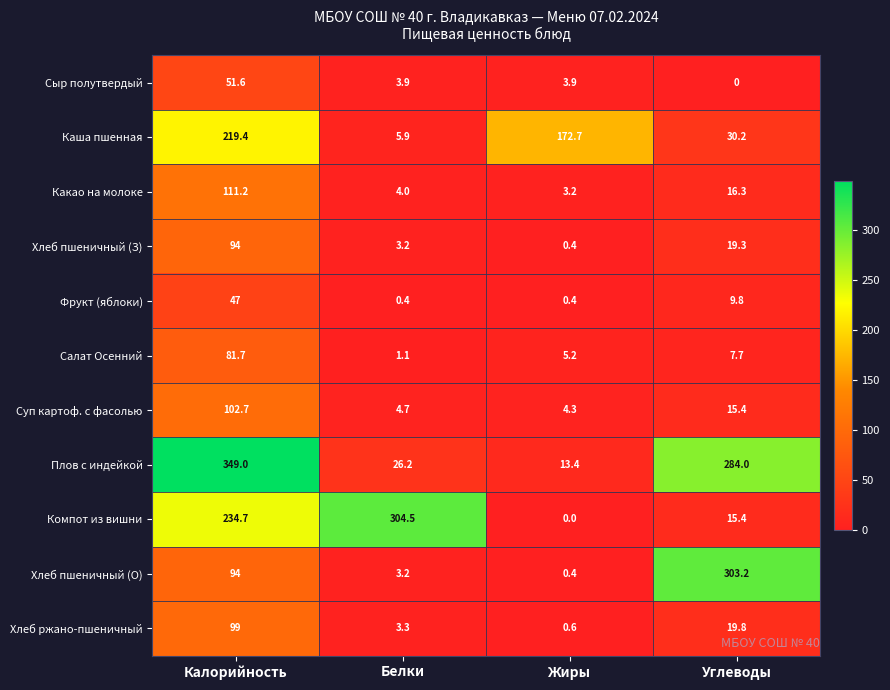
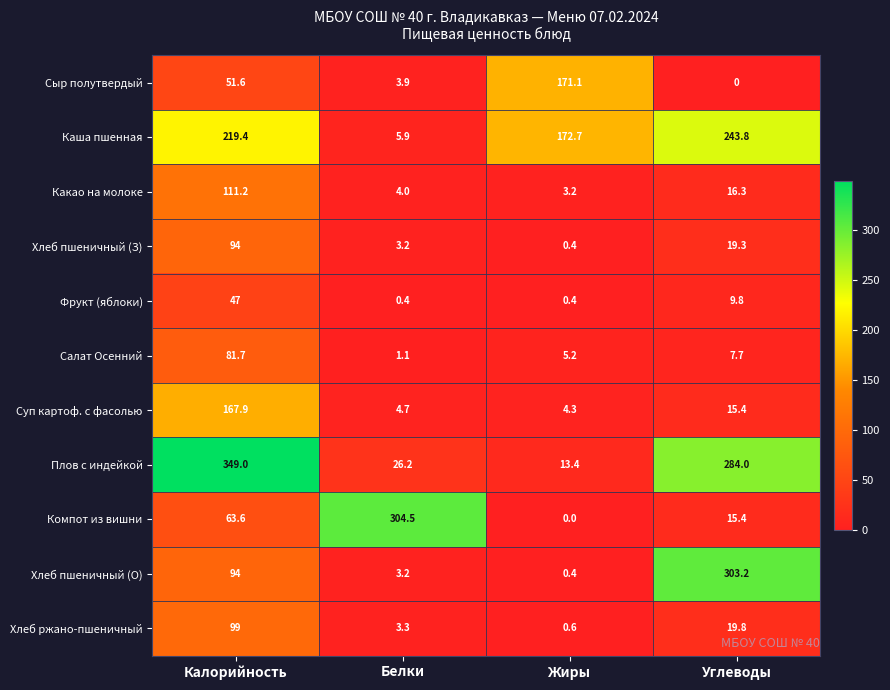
Сыр полутвердый, Жиры: 3.9 -> 171.1
Каша пшенная, Углеводы: 30.2 -> 243.8
Суп картоф. с фасолью, Калорийность: 102.7 -> 167.9
Компот из вишни, Калорийность: 234.7 -> 63.6
